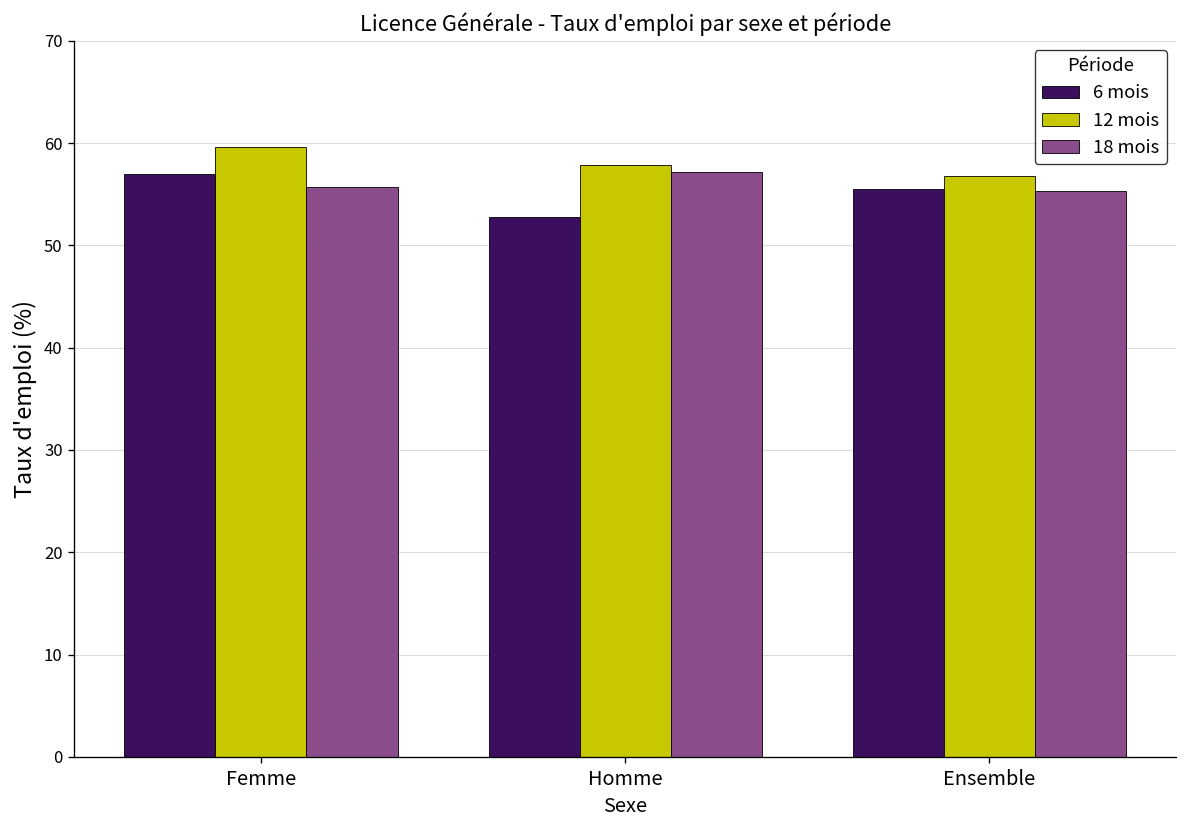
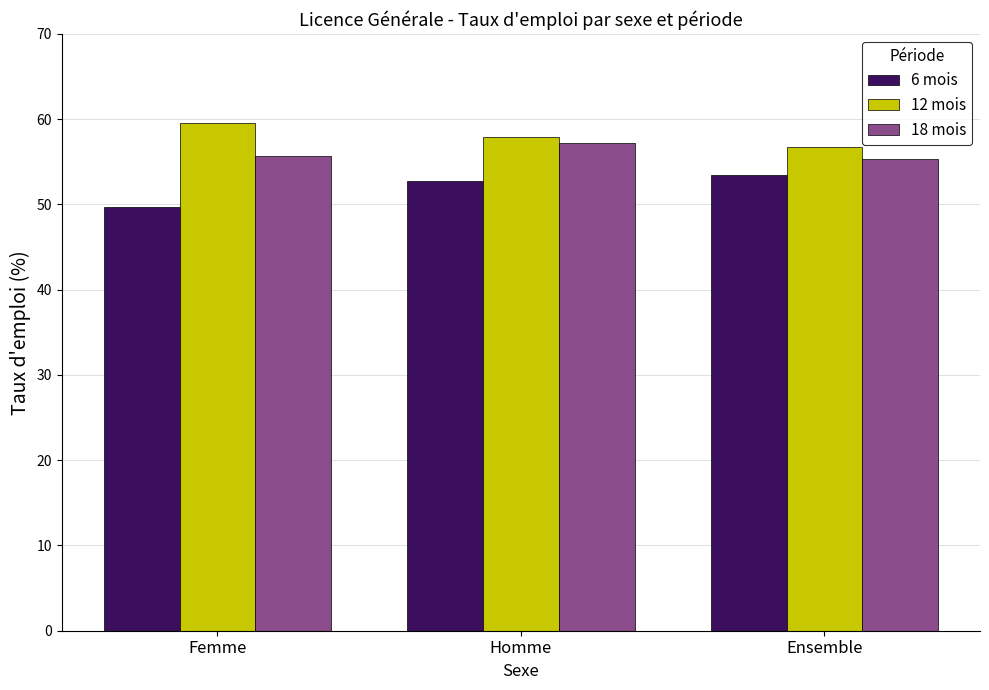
6 mois, Femme: 57 -> 50
6 mois, Ensemble: 56 -> 54
